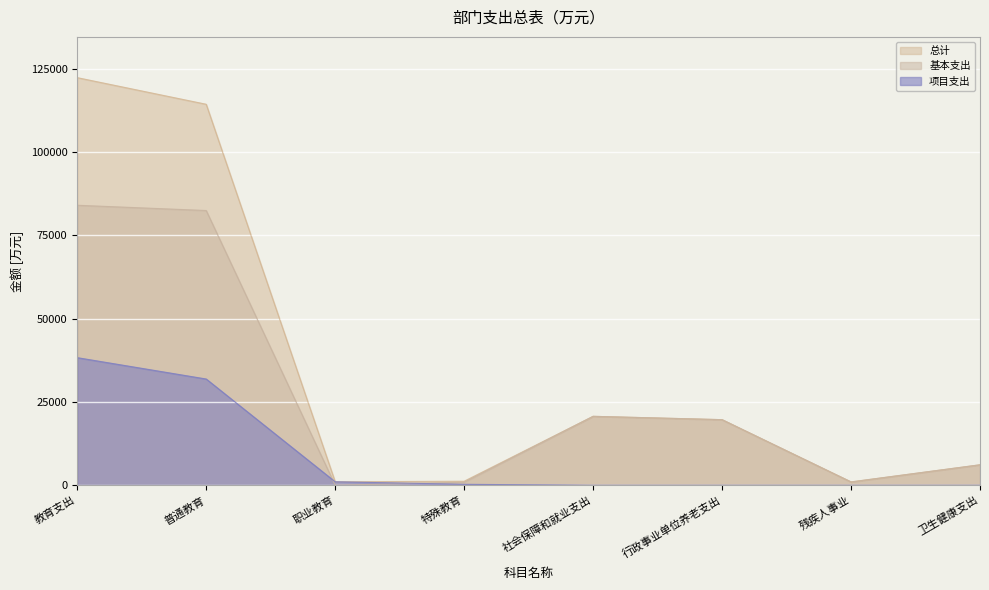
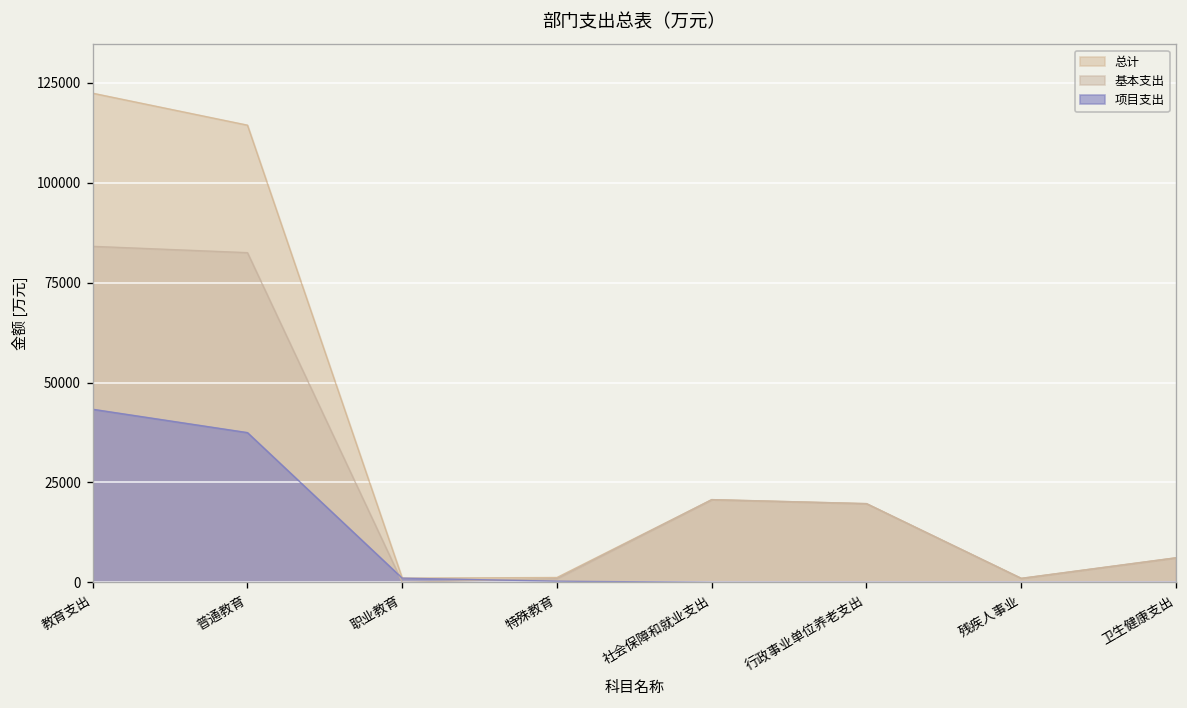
项目支出, 教育支出: 38000 -> 43000
项目支出, 普通教育: 32000 -> 37000
